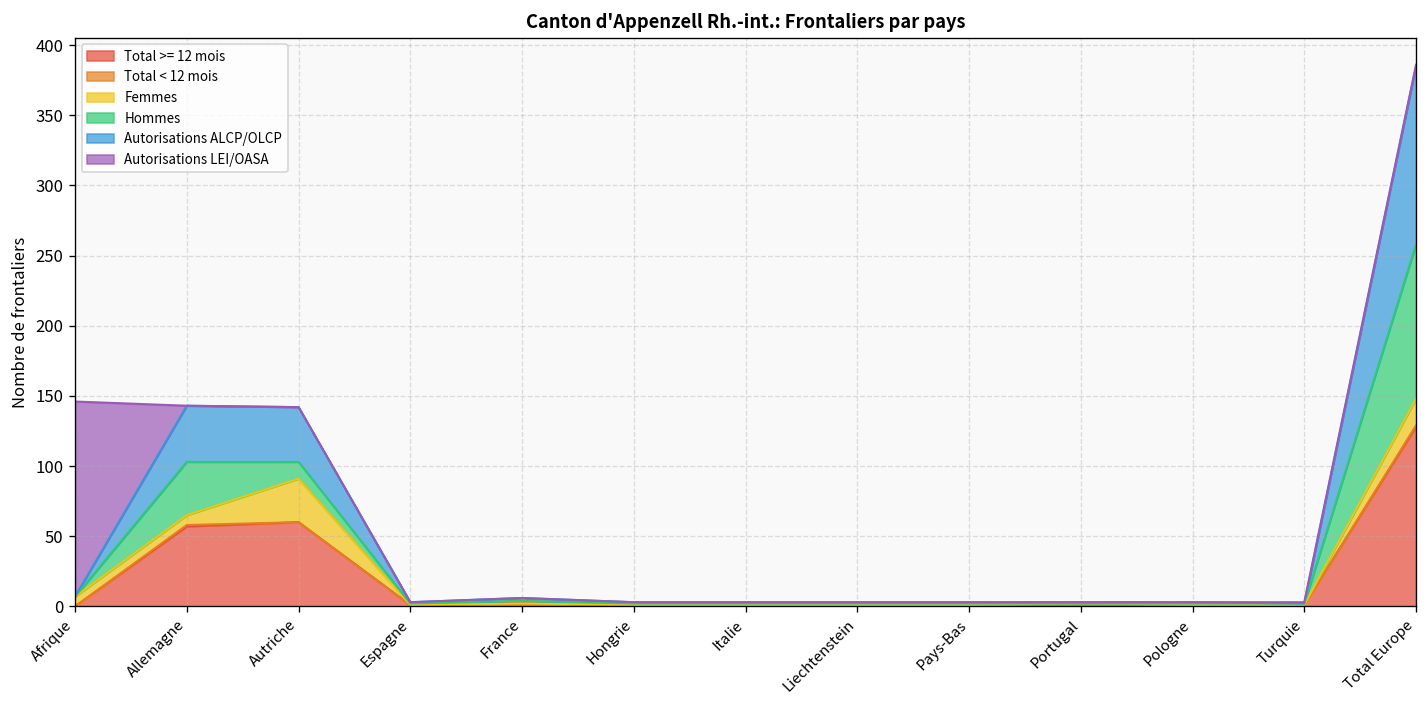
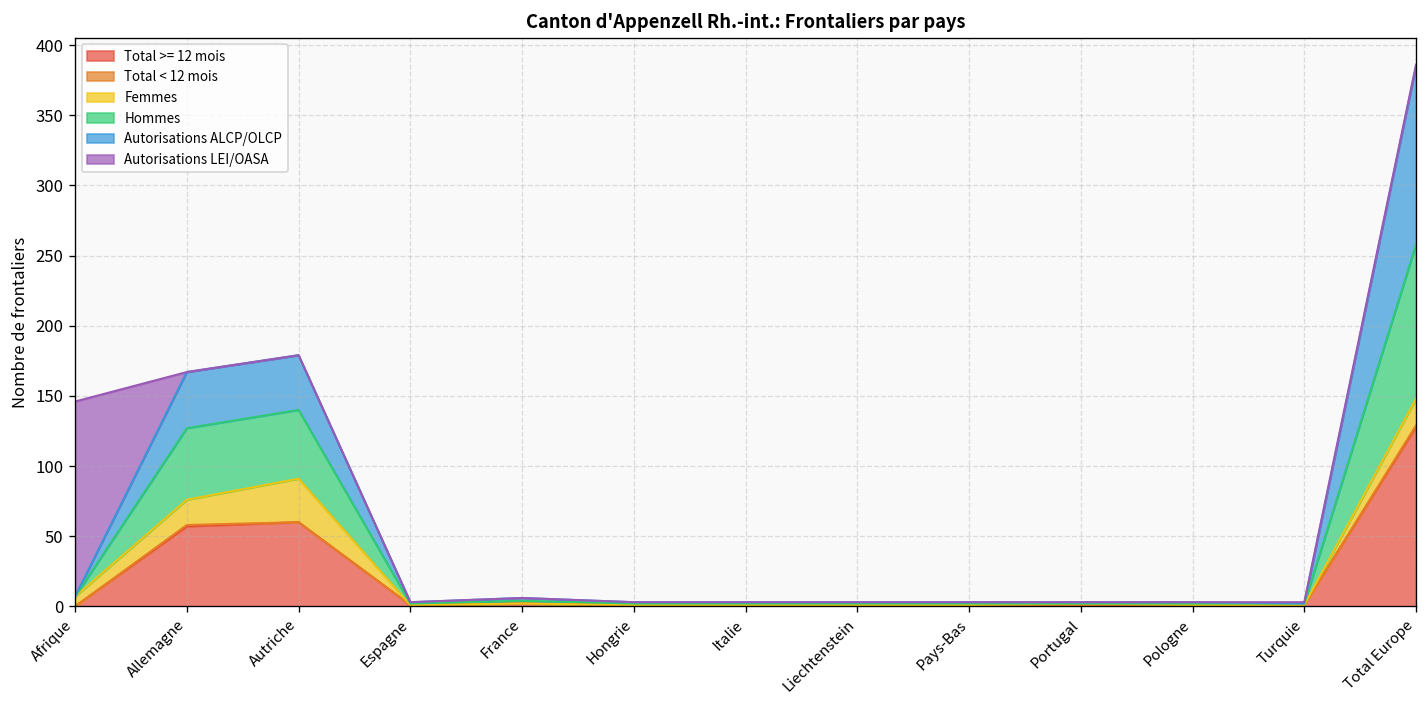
Femmes, Allemagne: 7 -> 18
Hommes, Allemagne: 38 -> 51
Hommes, Autriche: 12 -> 49
